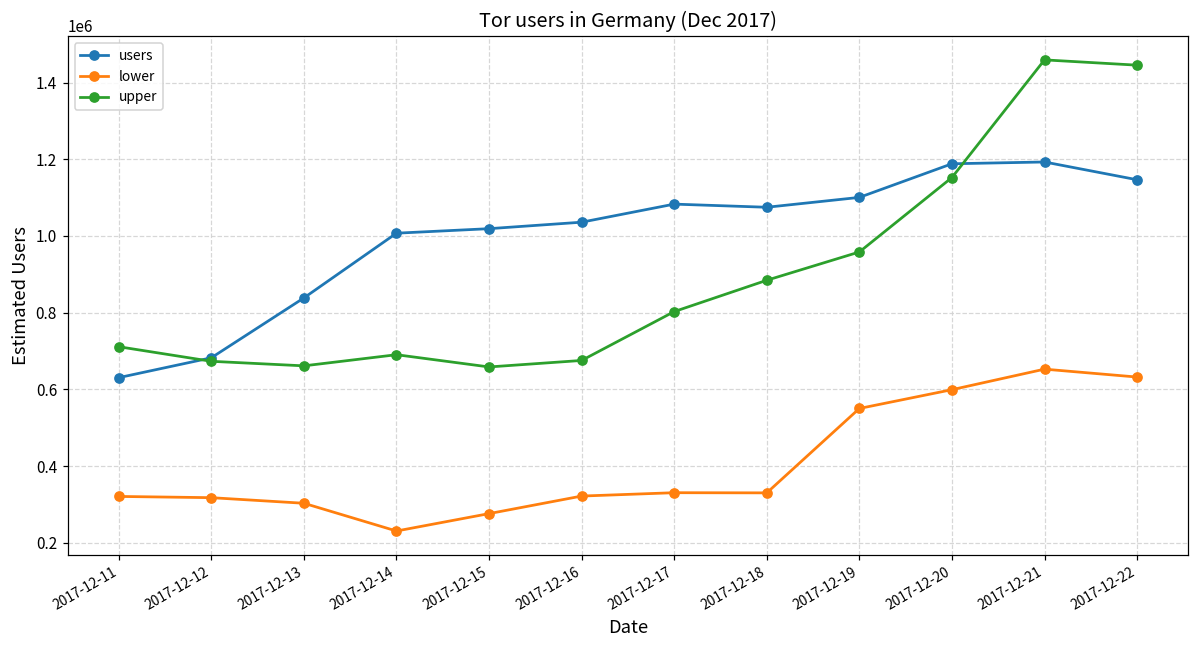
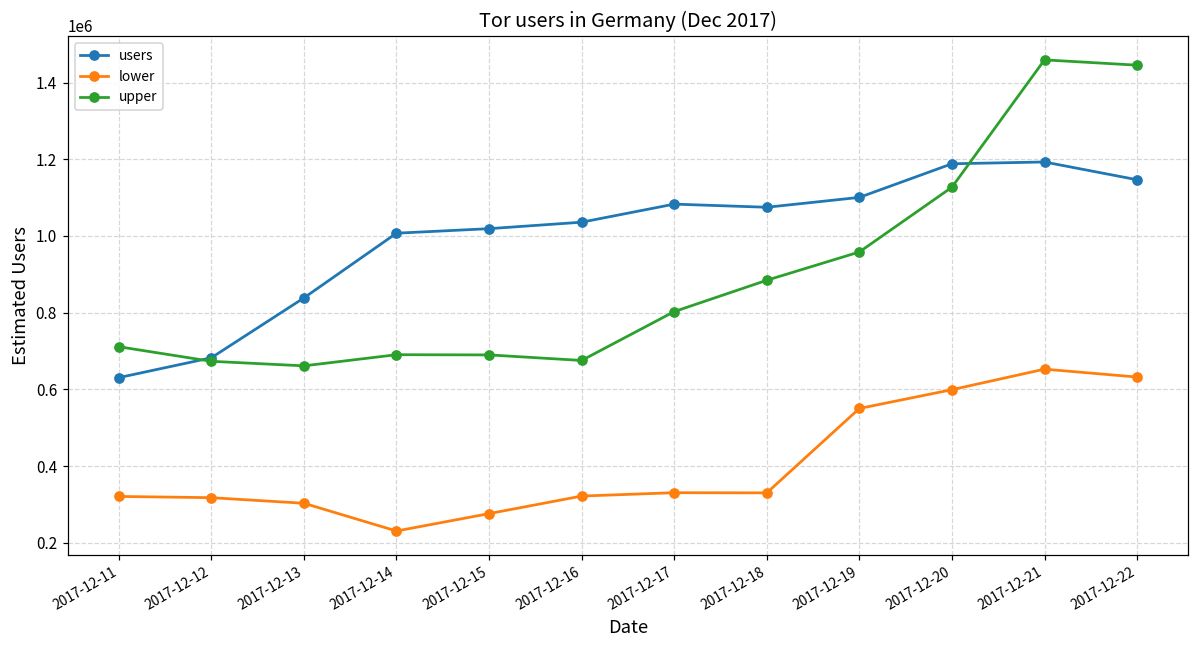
upper, 2017-12-15: 660000 -> 690000
upper, 2017-12-20: 1150000 -> 1130000
